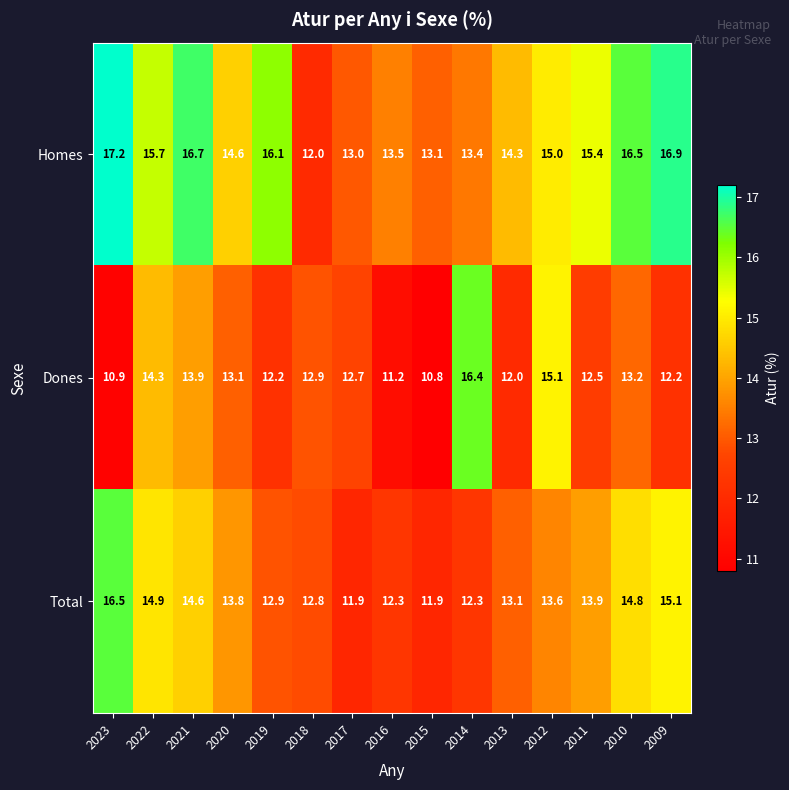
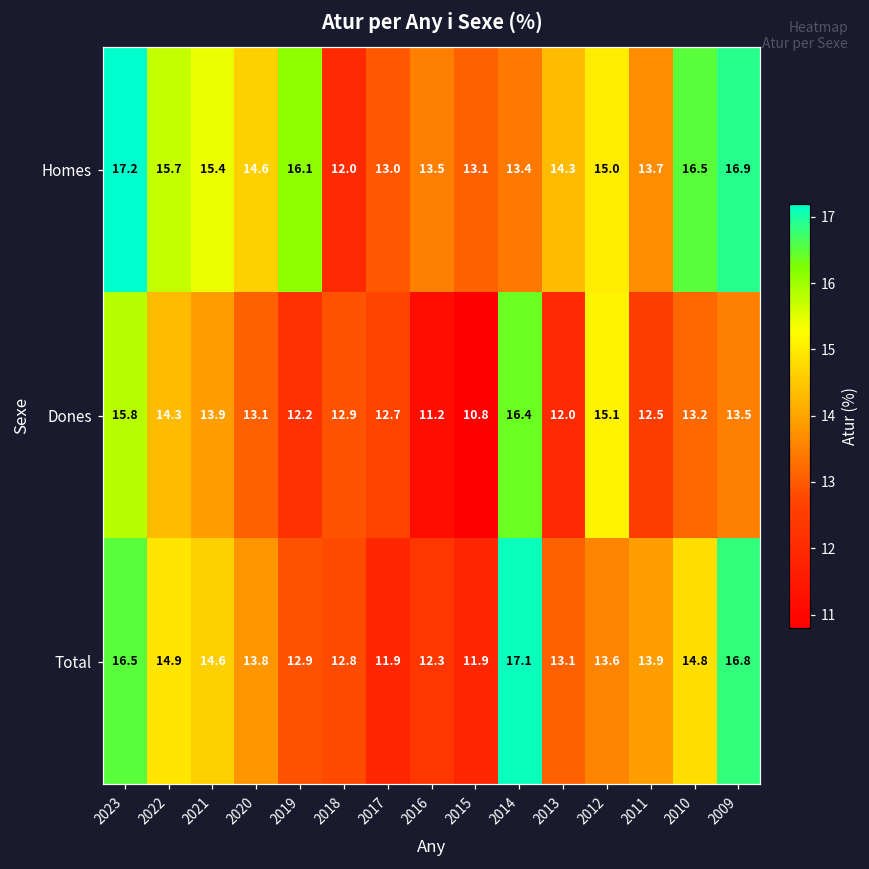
Homes, 2021: 16.7 -> 15.4
Homes, 2011: 15.4 -> 13.7
Dones, 2023: 10.9 -> 15.8
Dones, 2009: 12.2 -> 13.5
Total, 2014: 12.3 -> 17.1
Total, 2009: 15.1 -> 16.8
